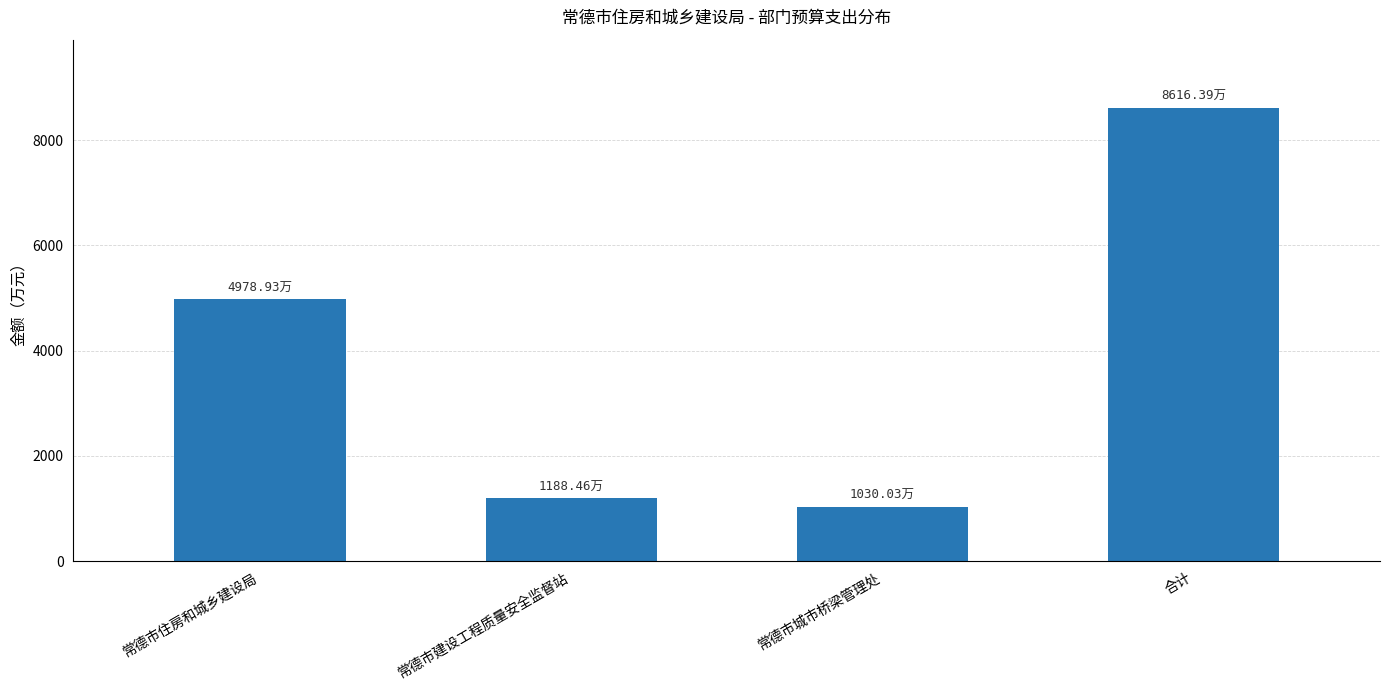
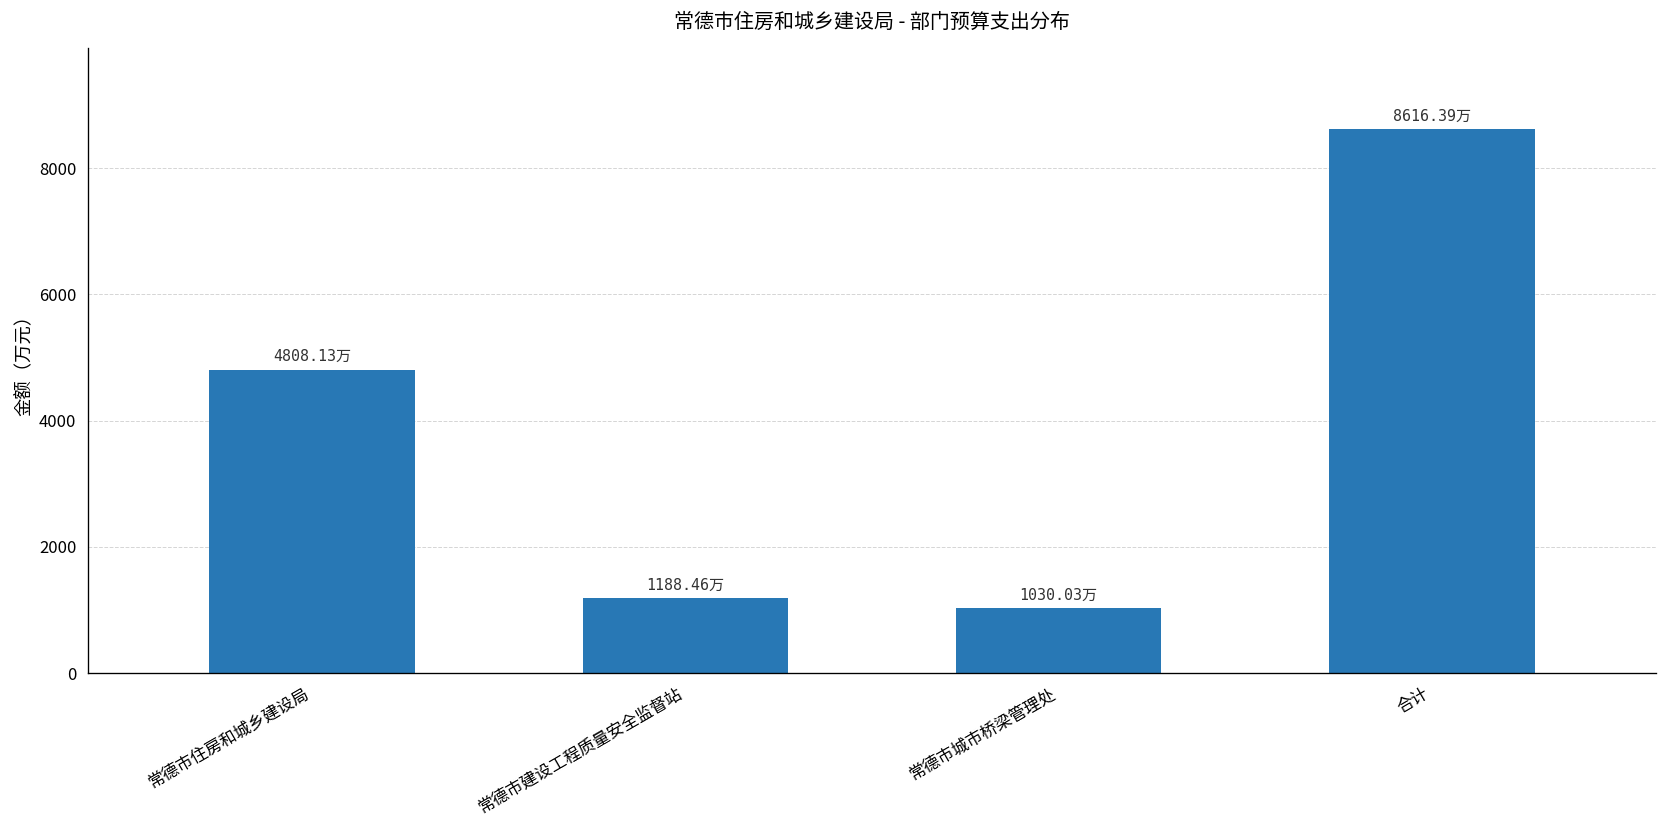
常德市住房和城乡建设局: 4978.93万 -> 4808.13万
